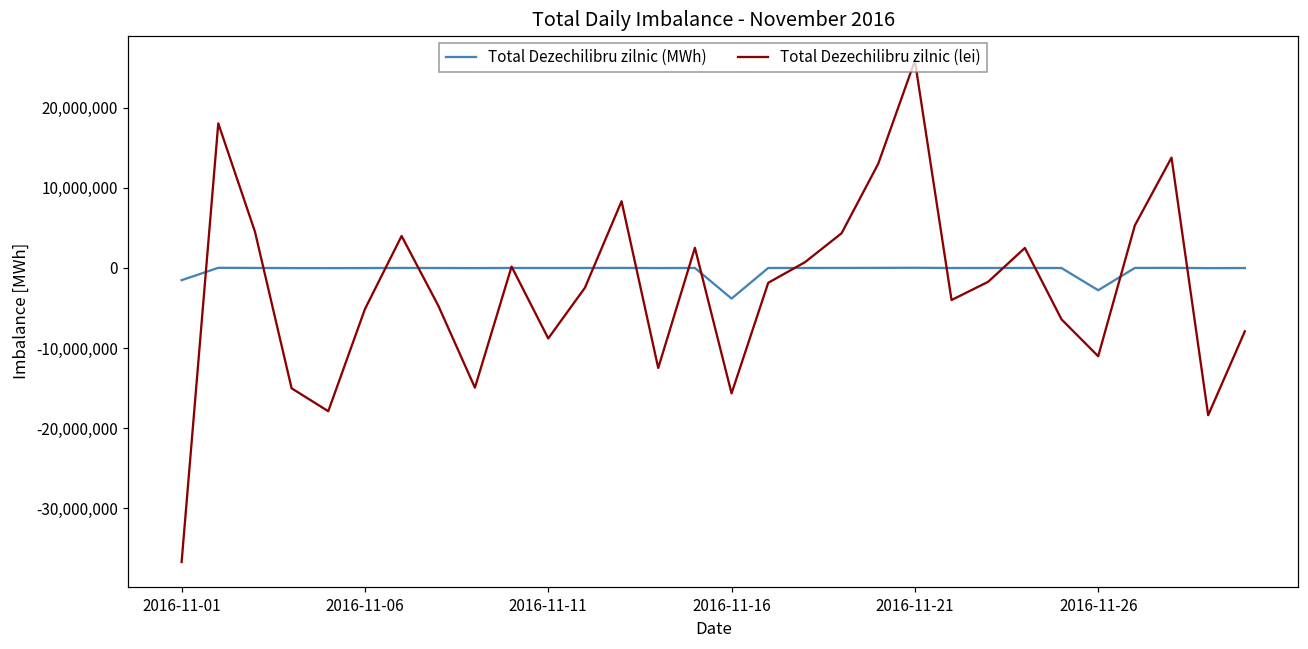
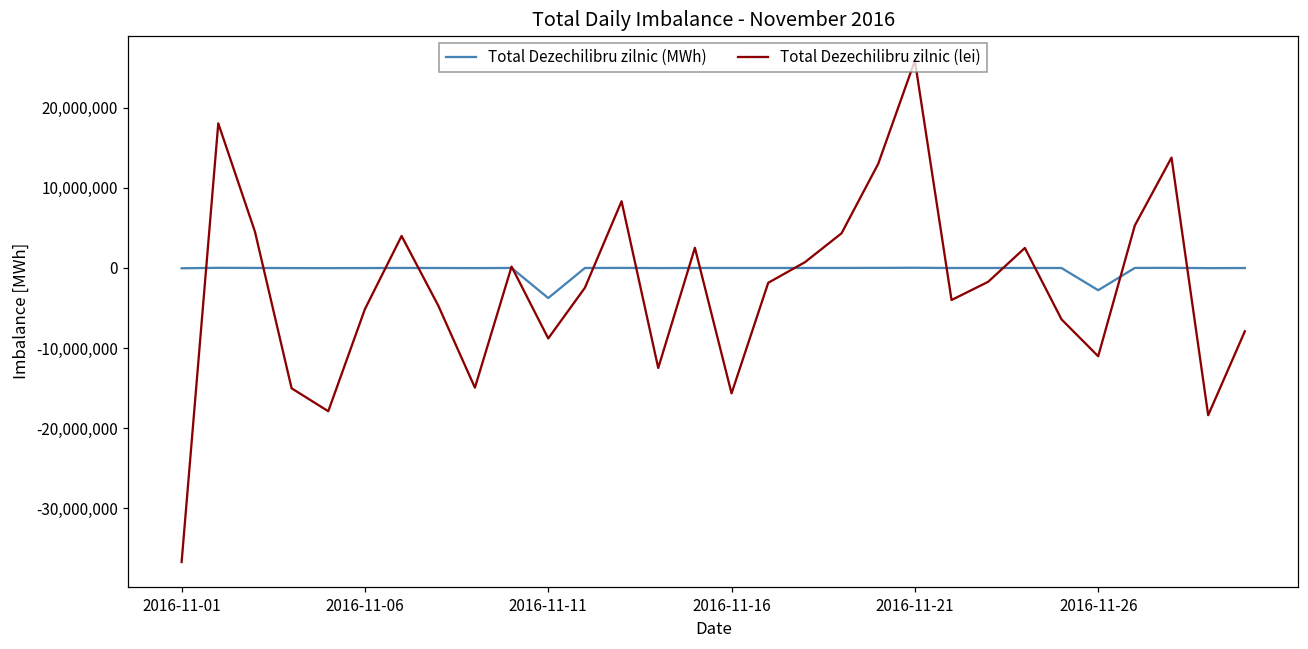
Total Dezechilibru zilnic (MWh), 2016-11-01: -2,000,000 -> 0
Total Dezechilibru zilnic (MWh), 2016-11-11: 0 -> -4,000,000
Total Dezechilibru zilnic (MWh), 2016-11-16: -4,000,000 -> 0
